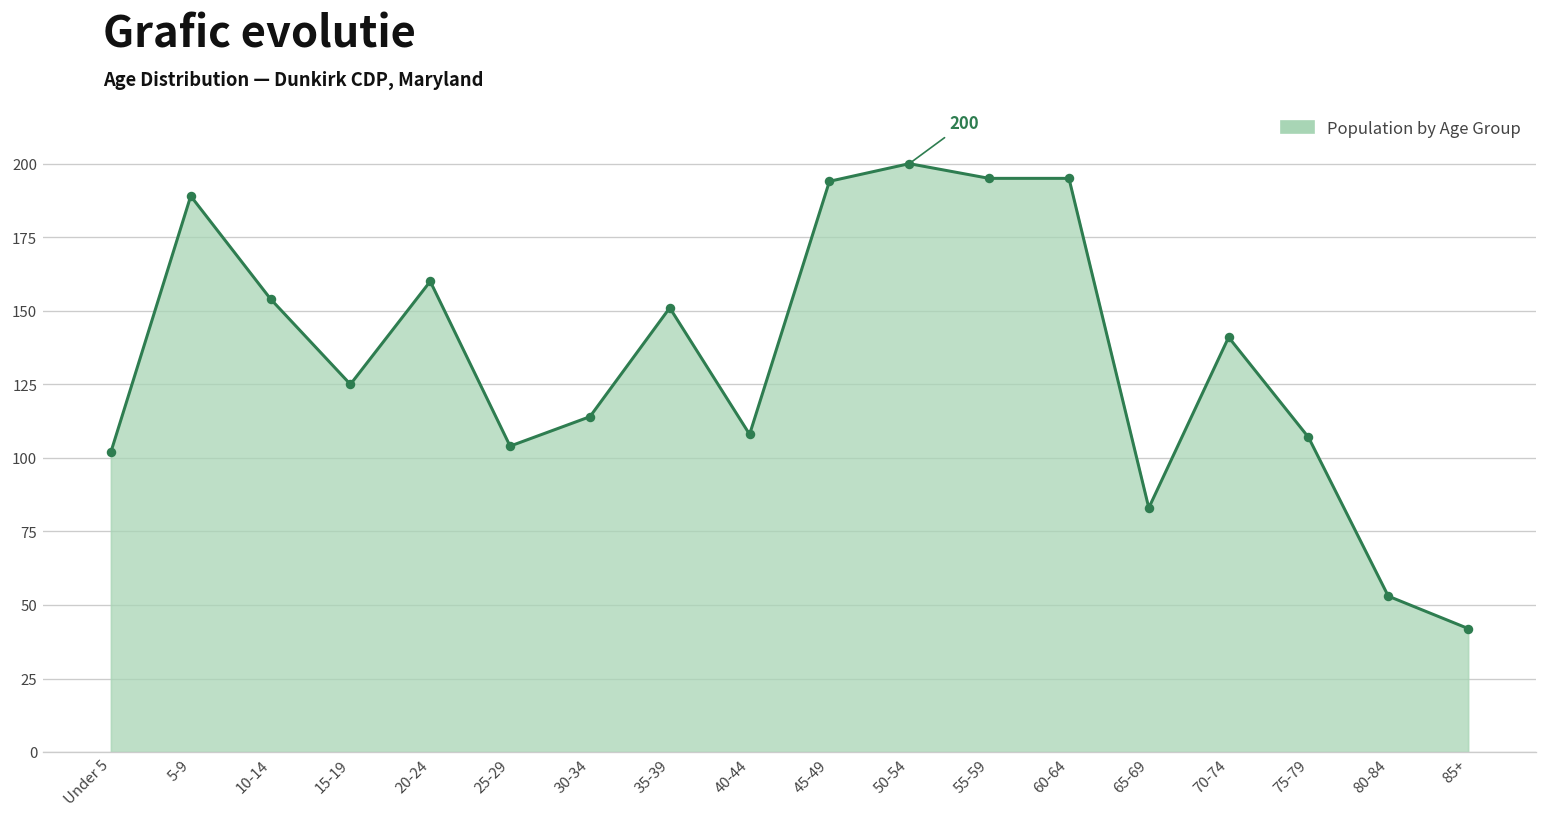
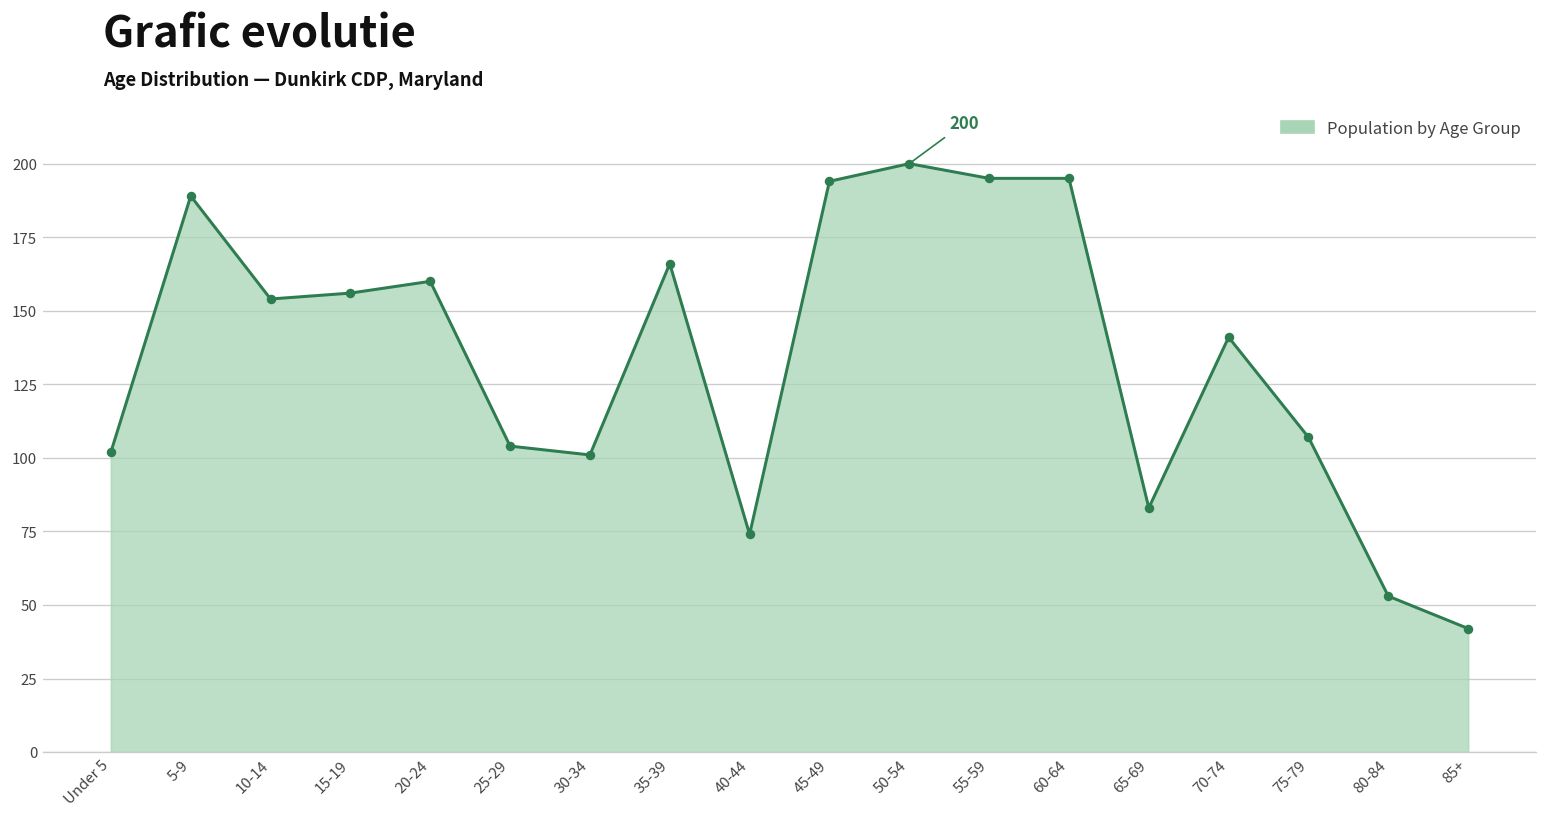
15-19: 125 -> 156
30-34: 114 -> 101
35-39: 151 -> 166
40-44: 108 -> 74
